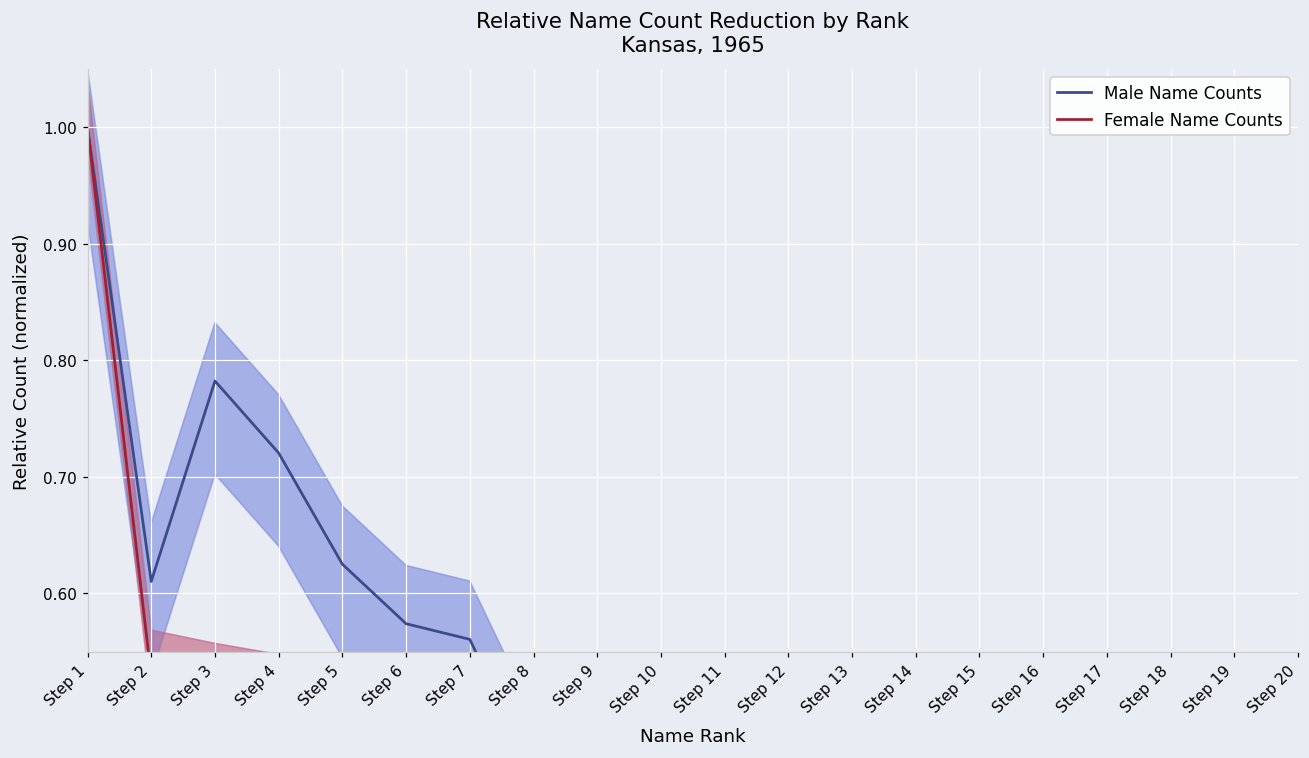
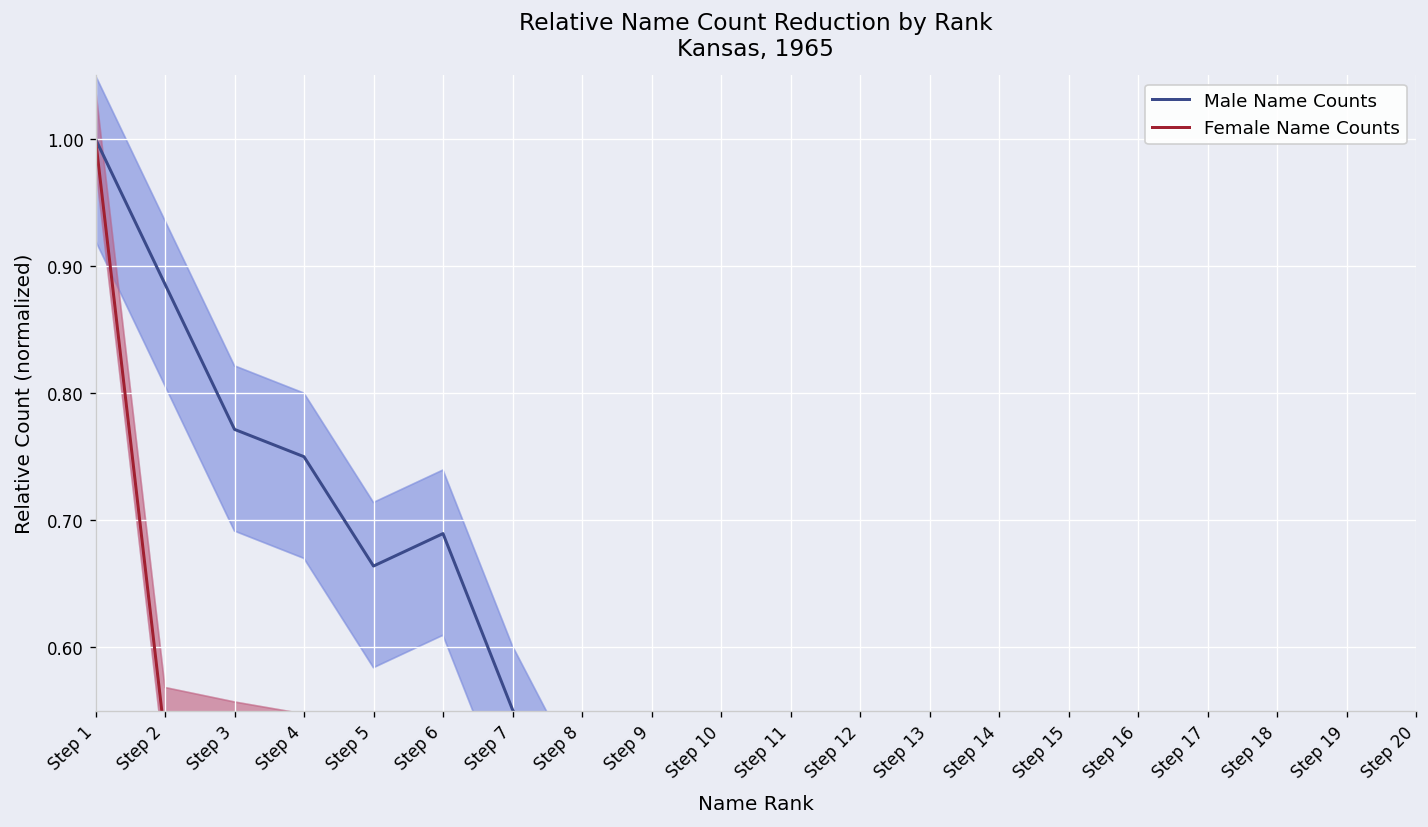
Male Name Counts, Step 2: 0.610 -> 0.886
Male Name Counts, Step 3: 0.782 -> 0.772
Male Name Counts, Step 4: 0.720 -> 0.750
Male Name Counts, Step 5: 0.625 -> 0.664
Male Name Counts, Step 6: 0.574 -> 0.690
Male Name Counts, Step 7: 0.560 -> 0.551
